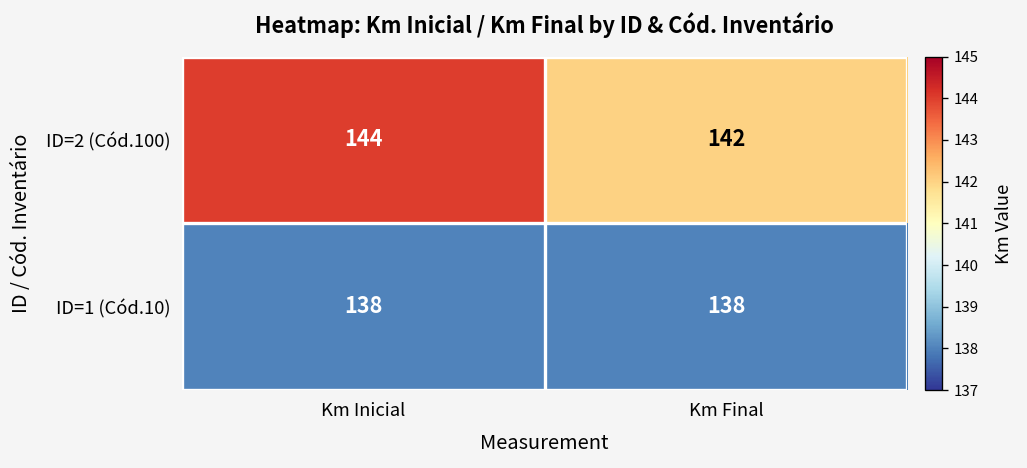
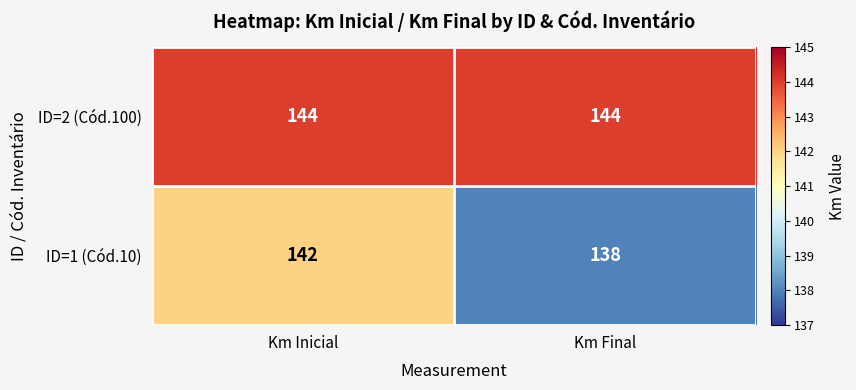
ID=2 (Cód.100), Km Final: 142 -> 144
ID=1 (Cód.10), Km Inicial: 138 -> 142
